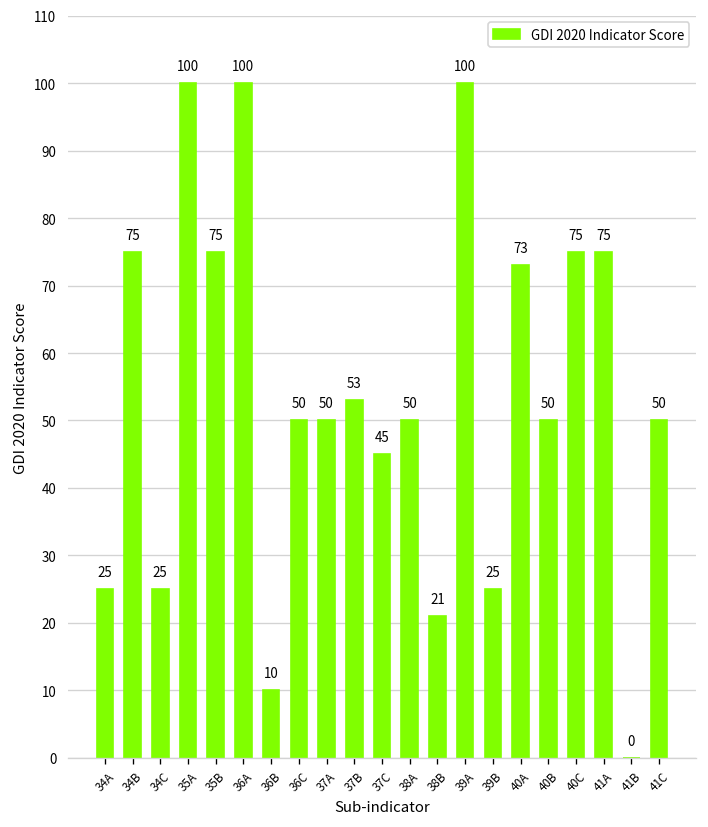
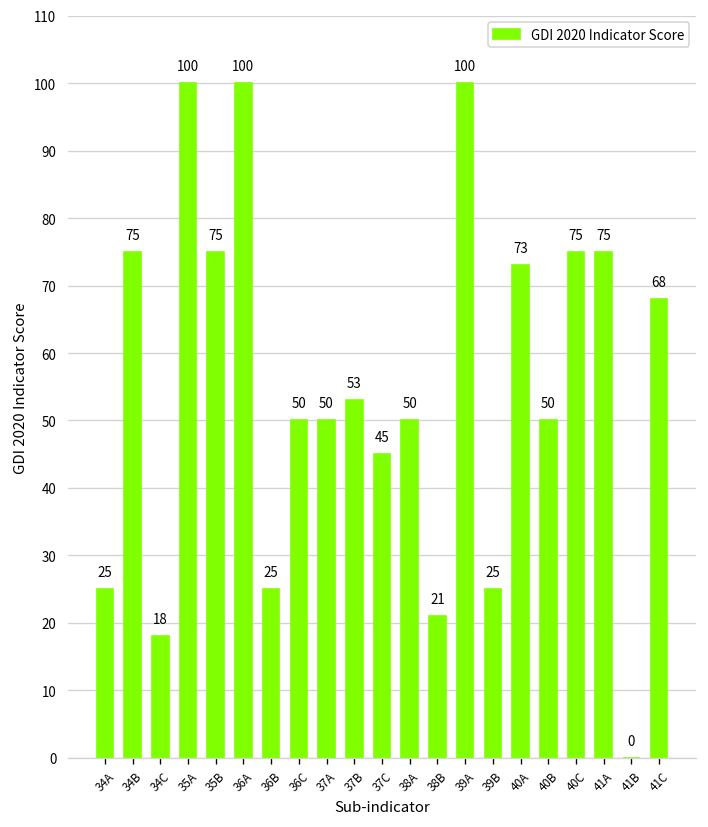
34C: 25 -> 18
36B: 10 -> 25
41C: 50 -> 68
